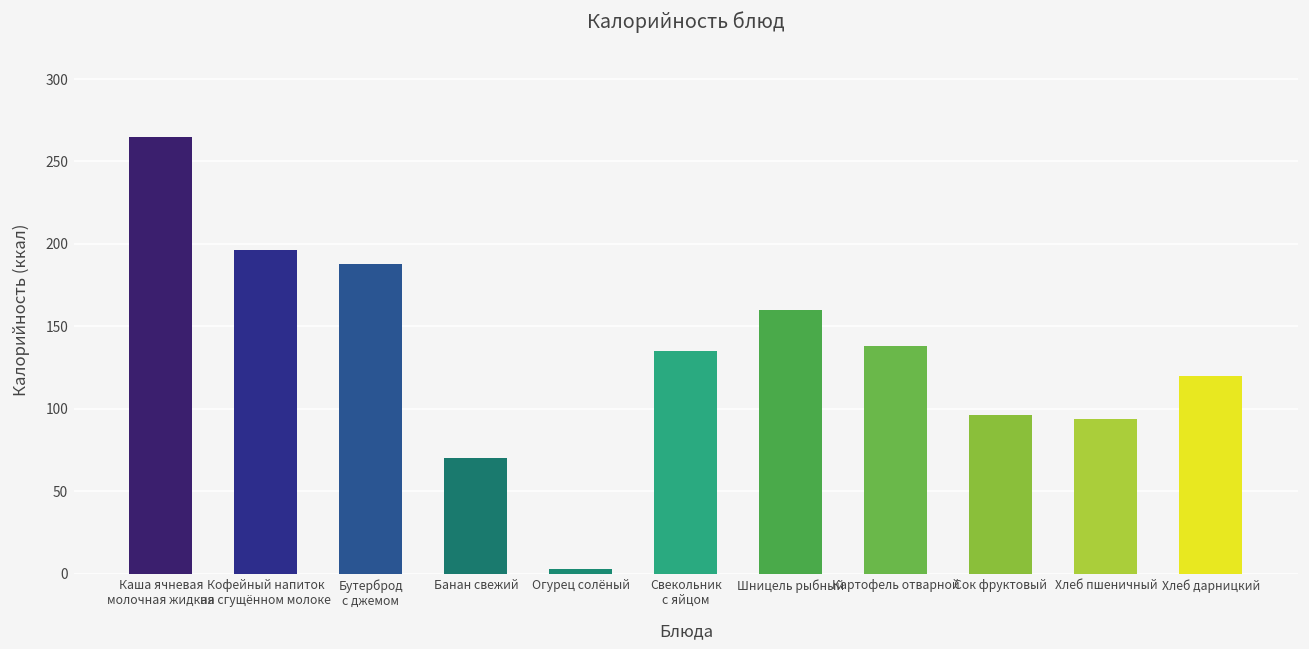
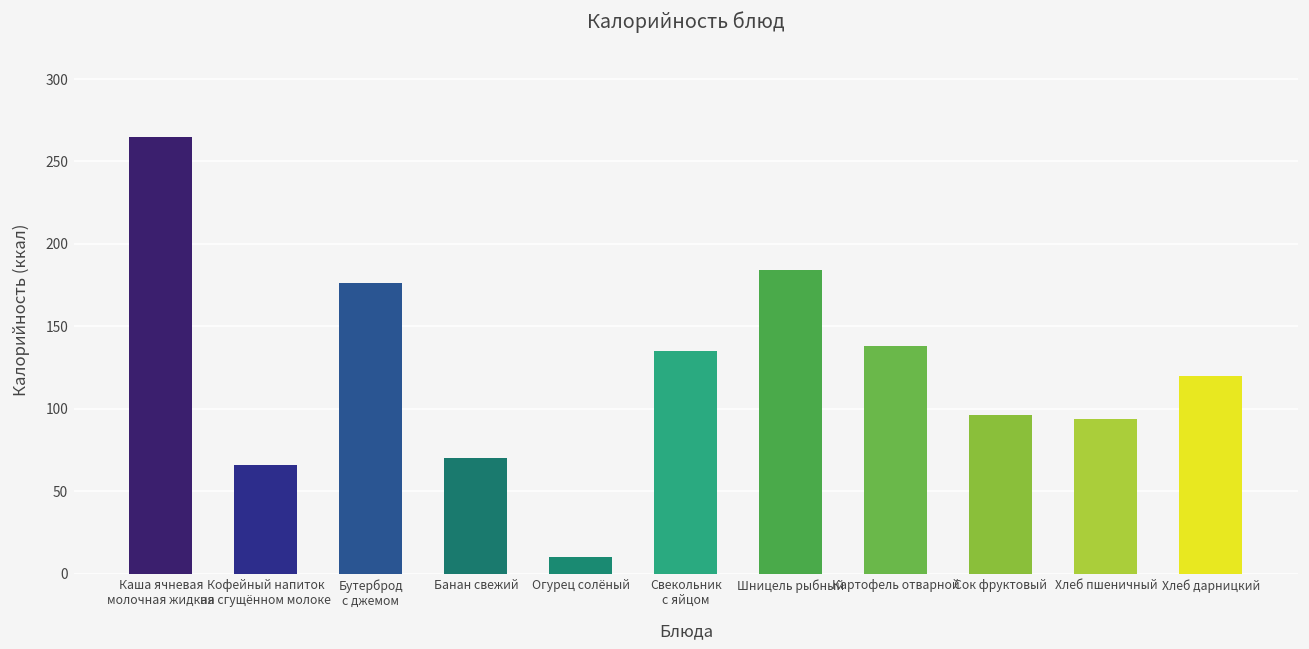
Кофейный напиток на сгущённом молоке: 196 -> 66
Бутерброд с джемом: 188 -> 176
Огурец солёный: 3 -> 10
Шницель рыбный: 160 -> 184
